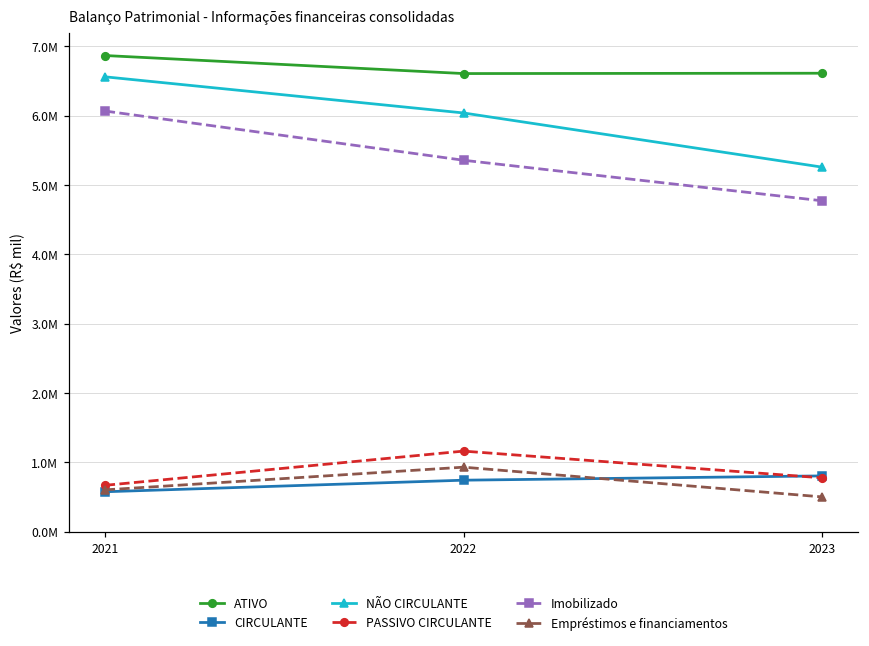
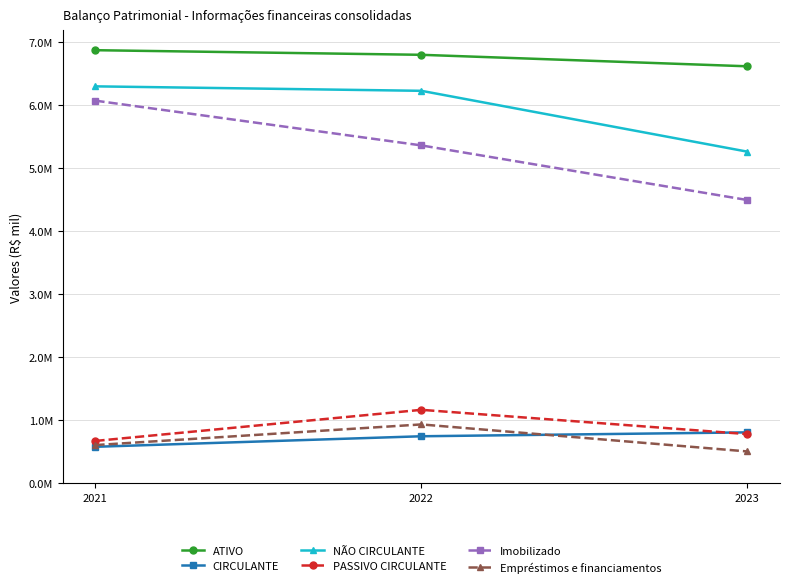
NÃO CIRCULANTE, 2021: 6600000 -> 6300000
ATIVO, 2022: 6600000 -> 6800000
NÃO CIRCULANTE, 2022: 6000000 -> 6200000
Imobilizado, 2023: 4800000 -> 4500000
